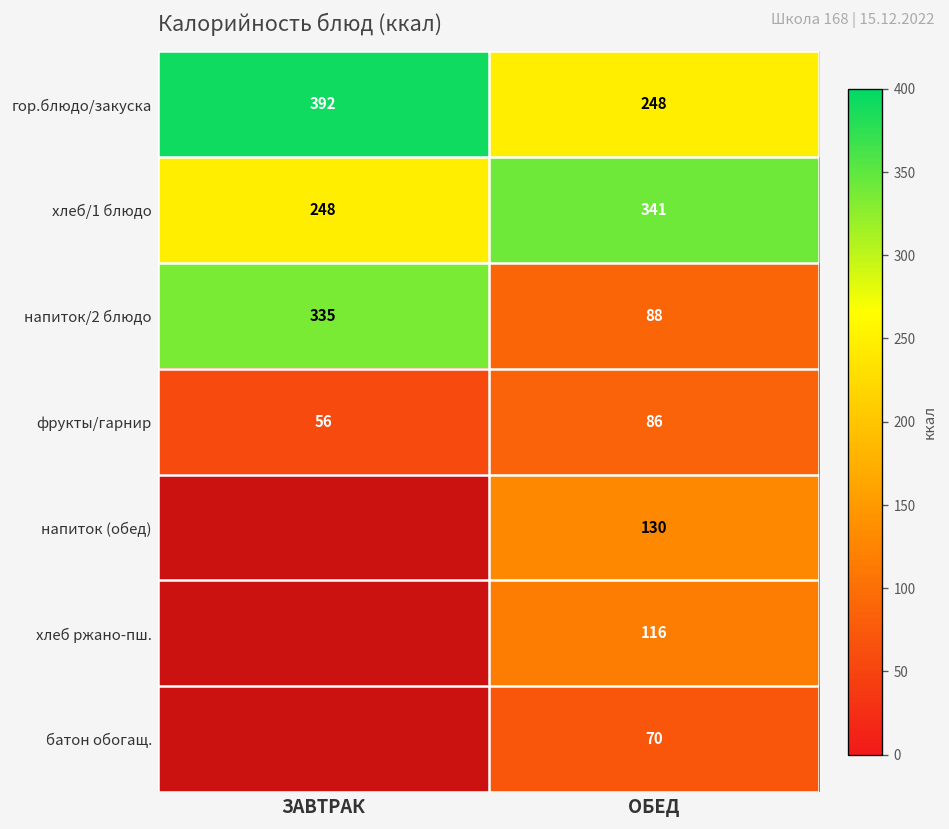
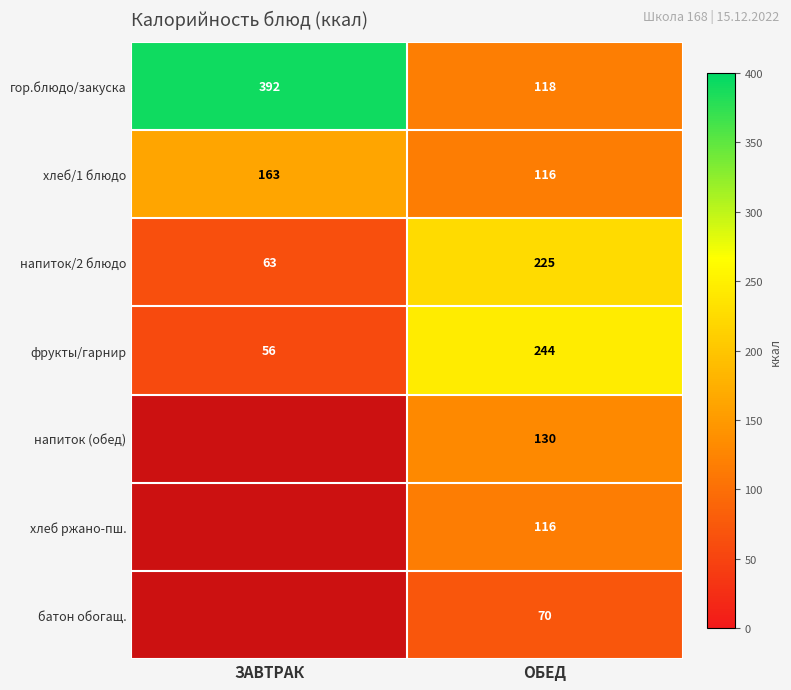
гор.блюдо/закуска, ОБЕД: 248 -> 118
хлеб/1 блюдо, ЗАВТРАК: 248 -> 163
хлеб/1 блюдо, ОБЕД: 341 -> 116
напиток/2 блюдо, ЗАВТРАК: 335 -> 63
напиток/2 блюдо, ОБЕД: 88 -> 225
фрукты/гарнир, ОБЕД: 86 -> 244
